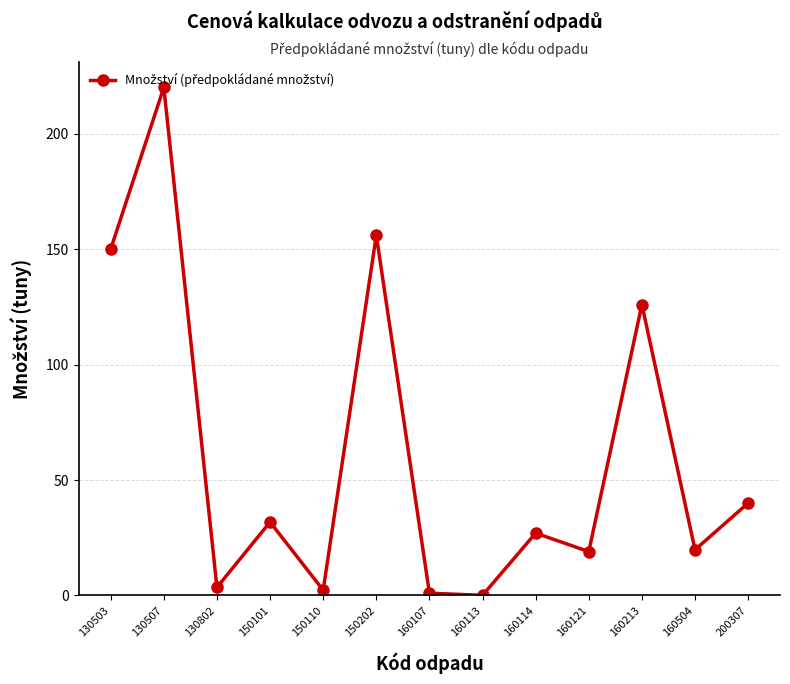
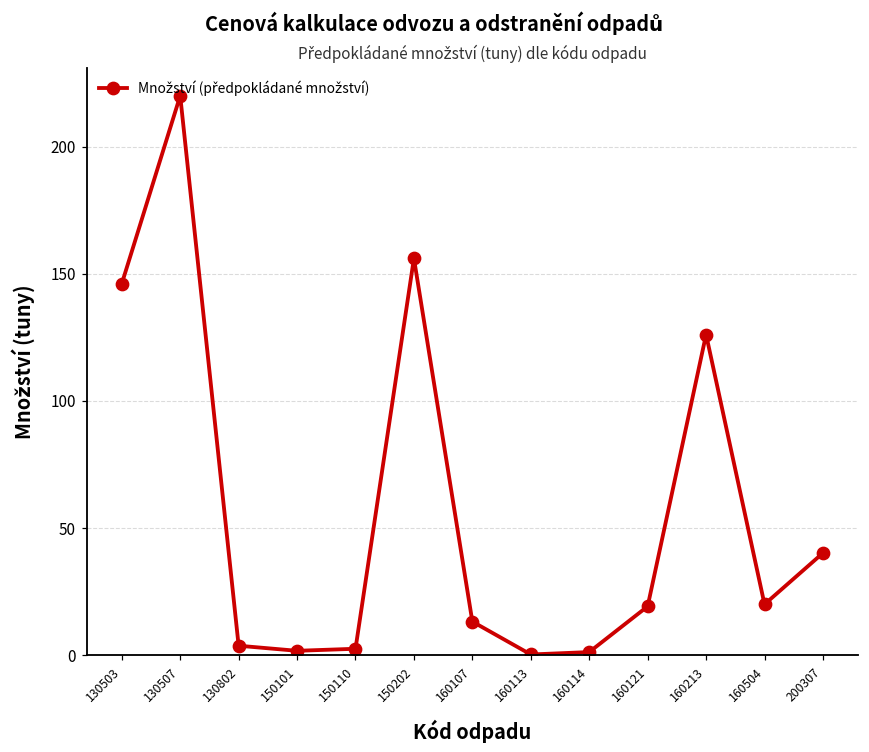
130503: 150 -> 146
150101: 32 -> 2
160107: 1 -> 13
160114: 27 -> 1
